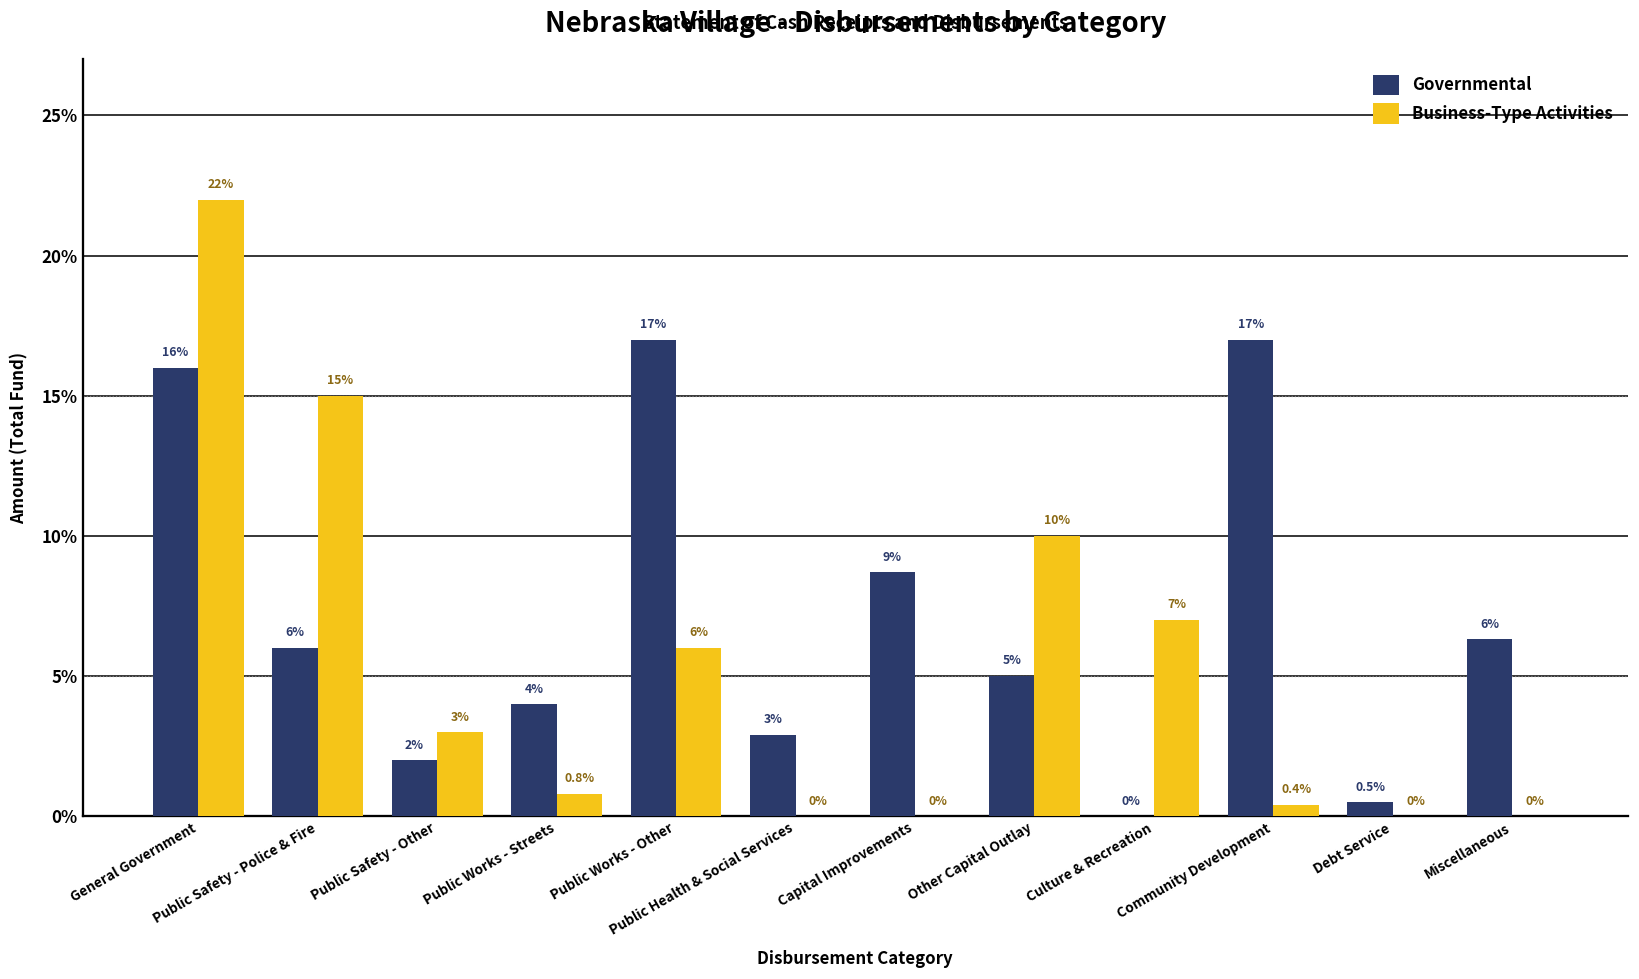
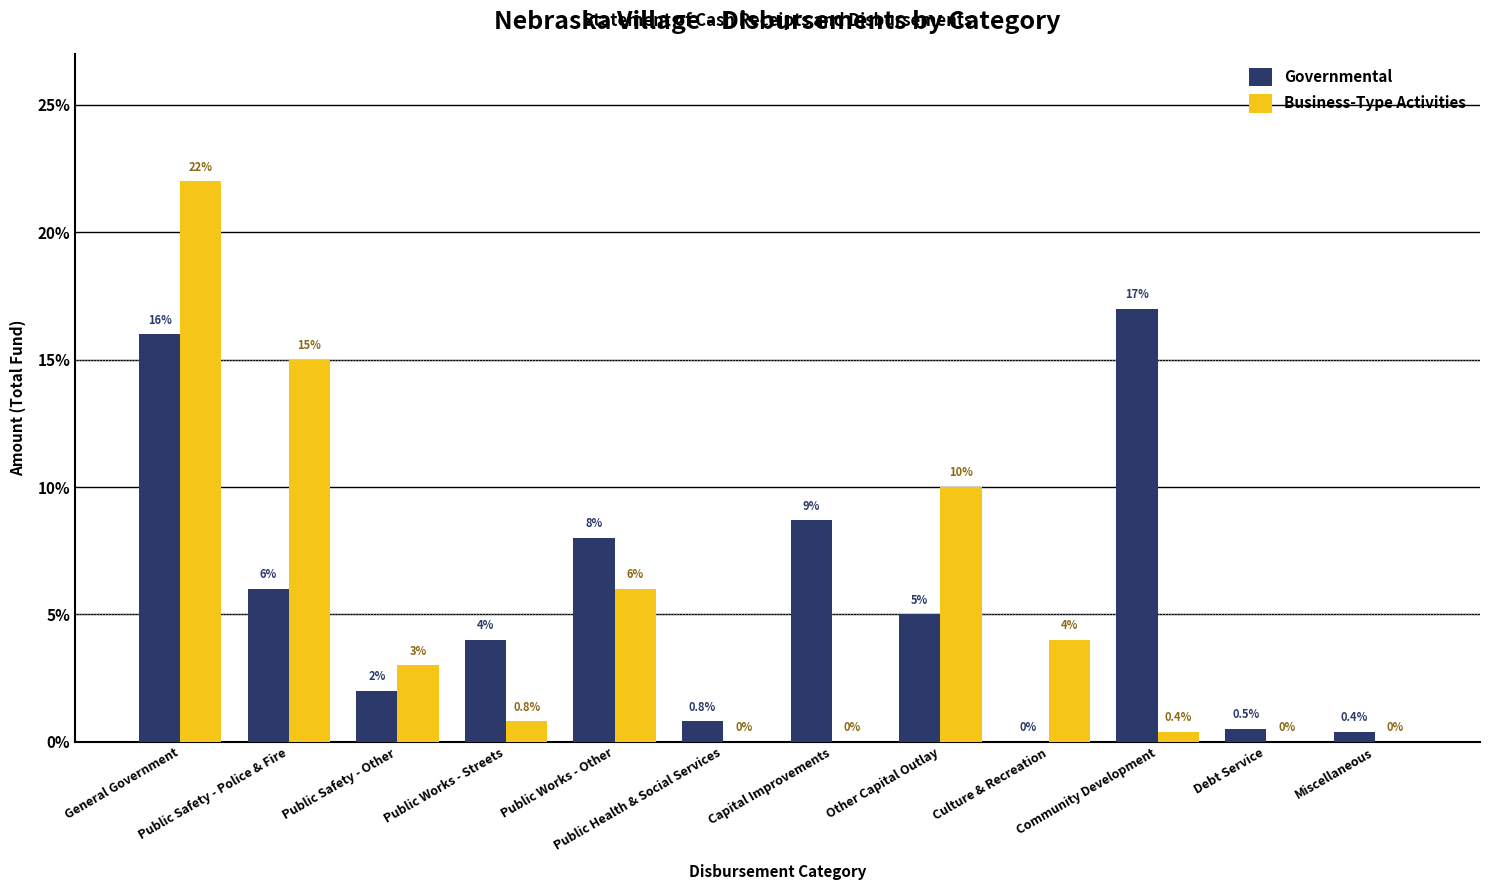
Governmental, Public Works - Other: 17% -> 8%
Governmental, Public Health & Social Services: 3% -> 0.8%
Business-Type Activities, Culture & Recreation: 7% -> 4%
Governmental, Miscellaneous: 6% -> 0.4%
